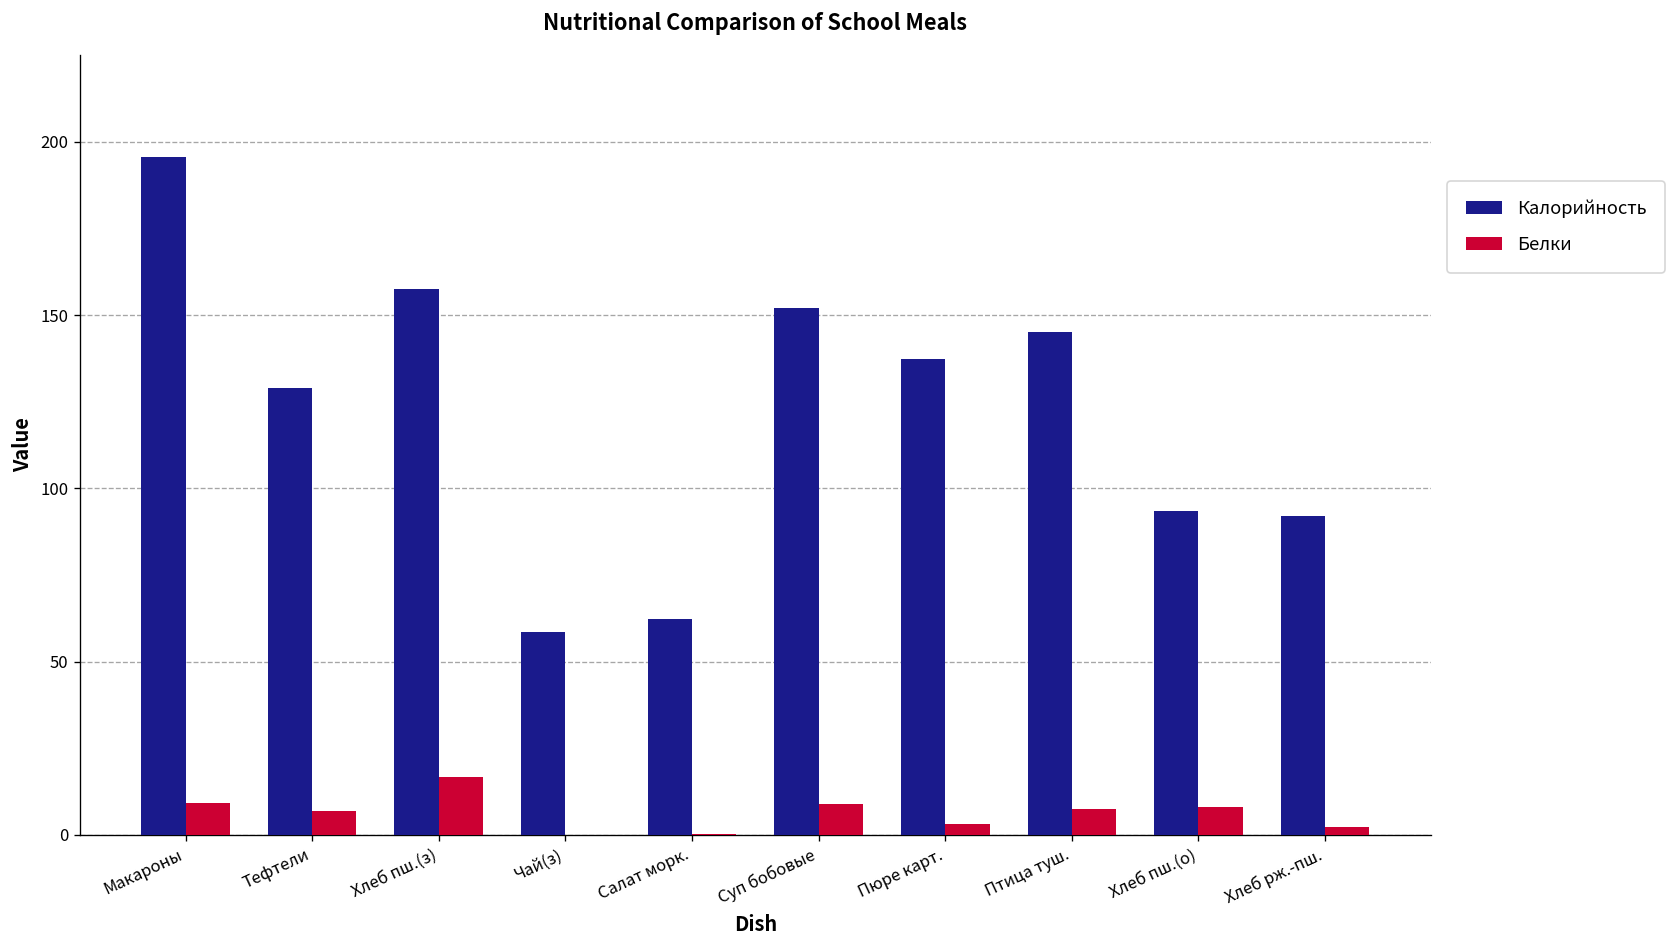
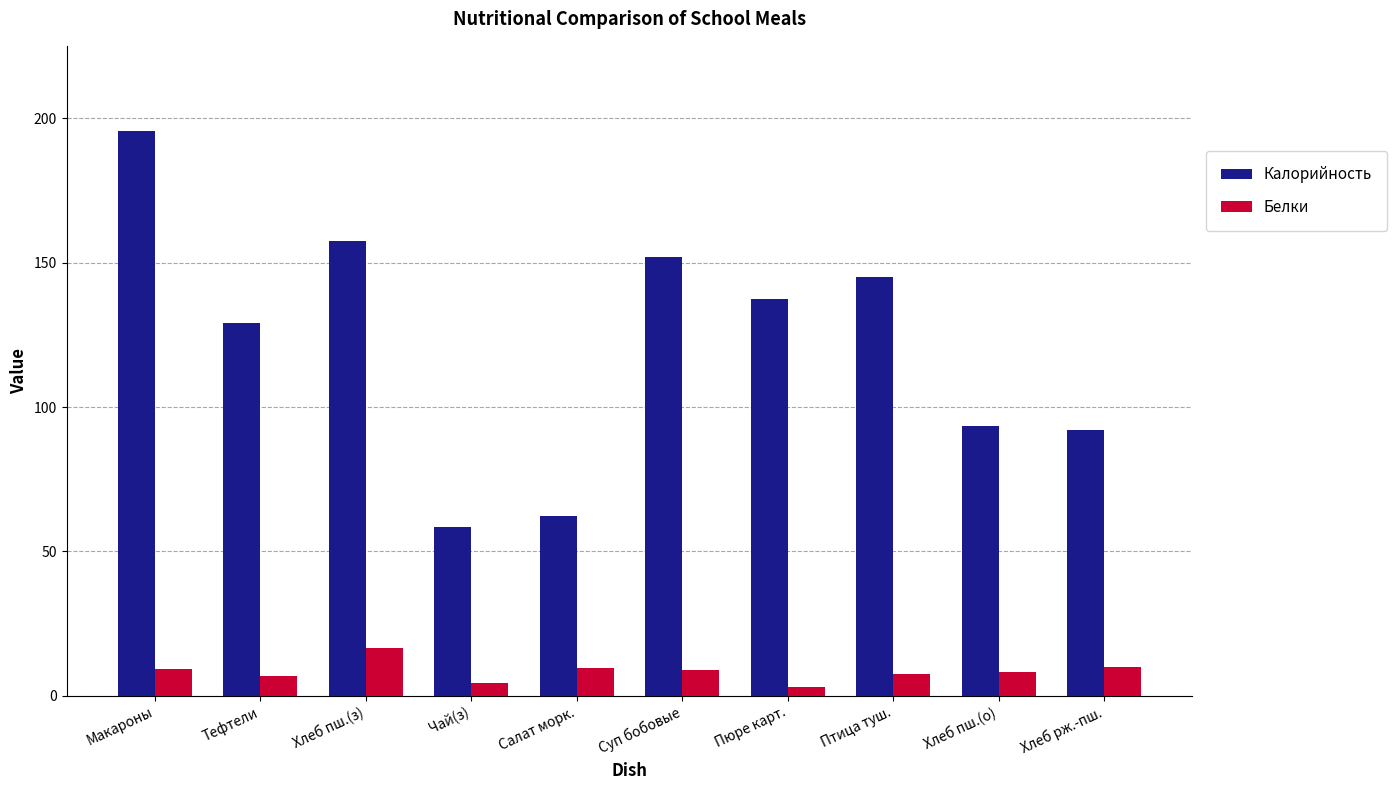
Белки, Чай(з): 0 -> 5
Белки, Салат морк.: 0 -> 9
Белки, Хлеб рж.-пш.: 2 -> 10
